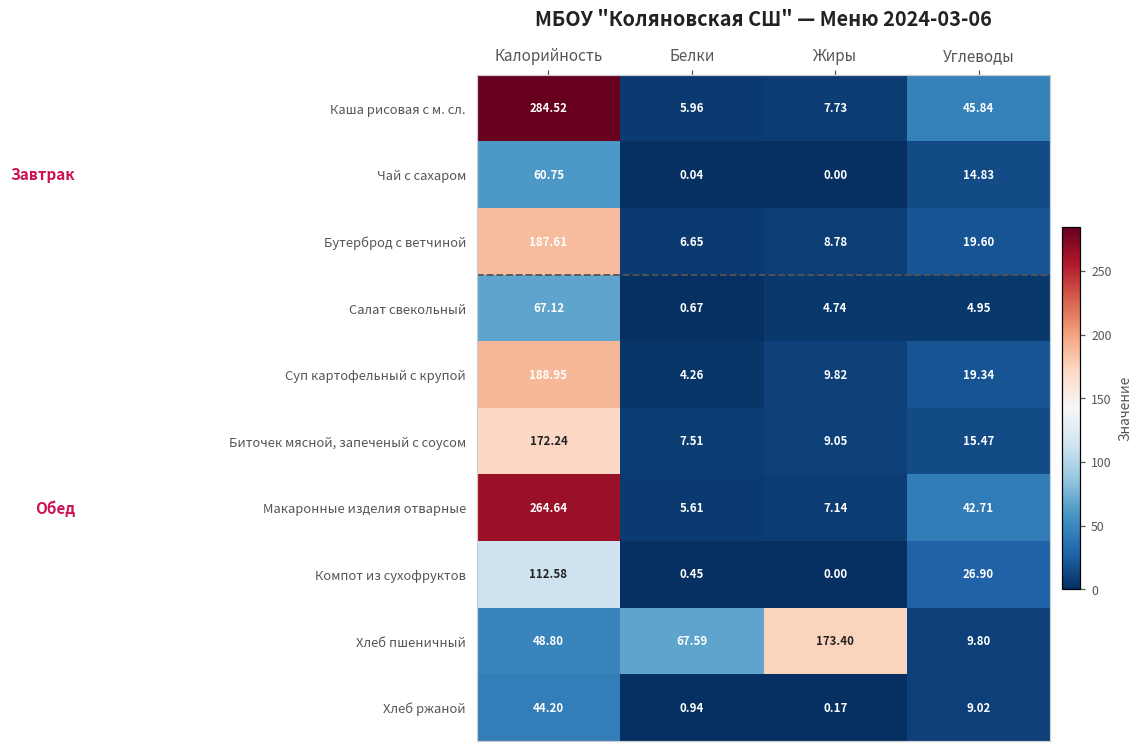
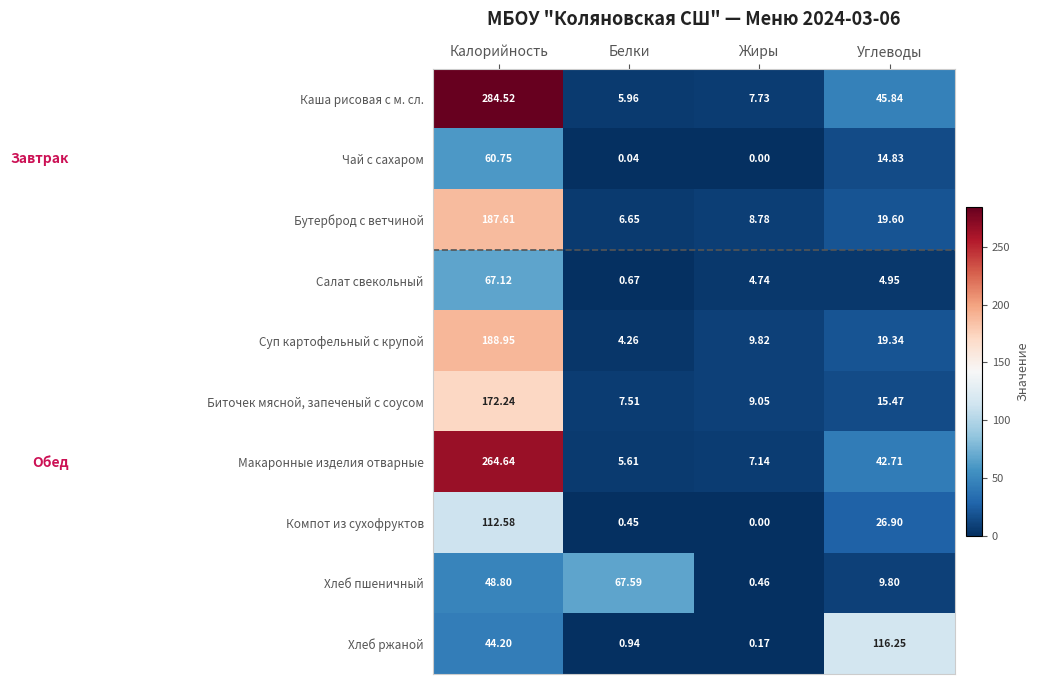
Хлеб пшеничный, Жиры: 173.40 -> 0.46
Хлеб ржаной, Углеводы: 9.02 -> 116.25
